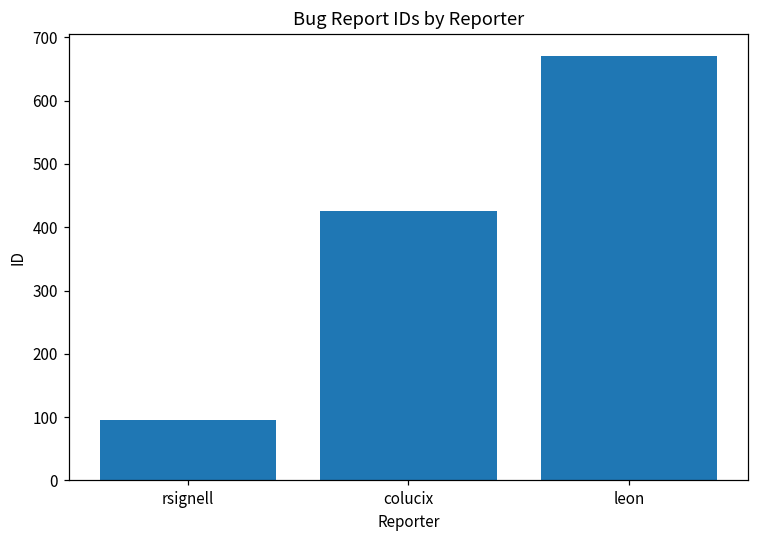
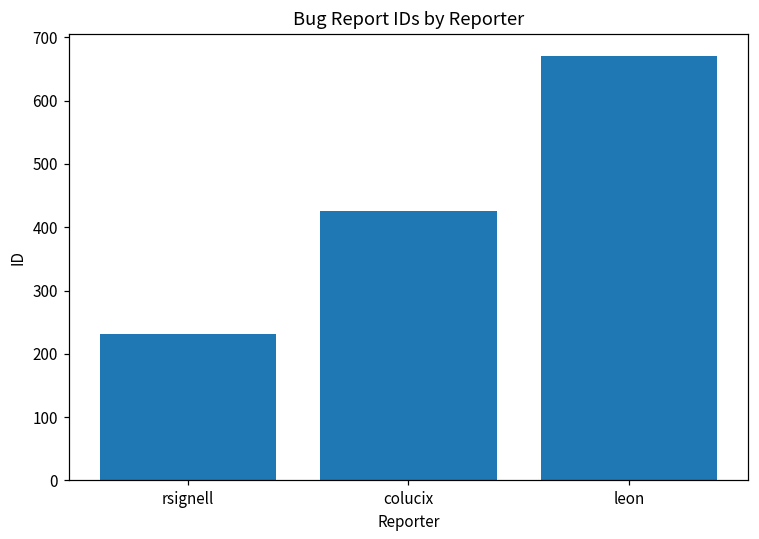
rsignell: 100 -> 230
